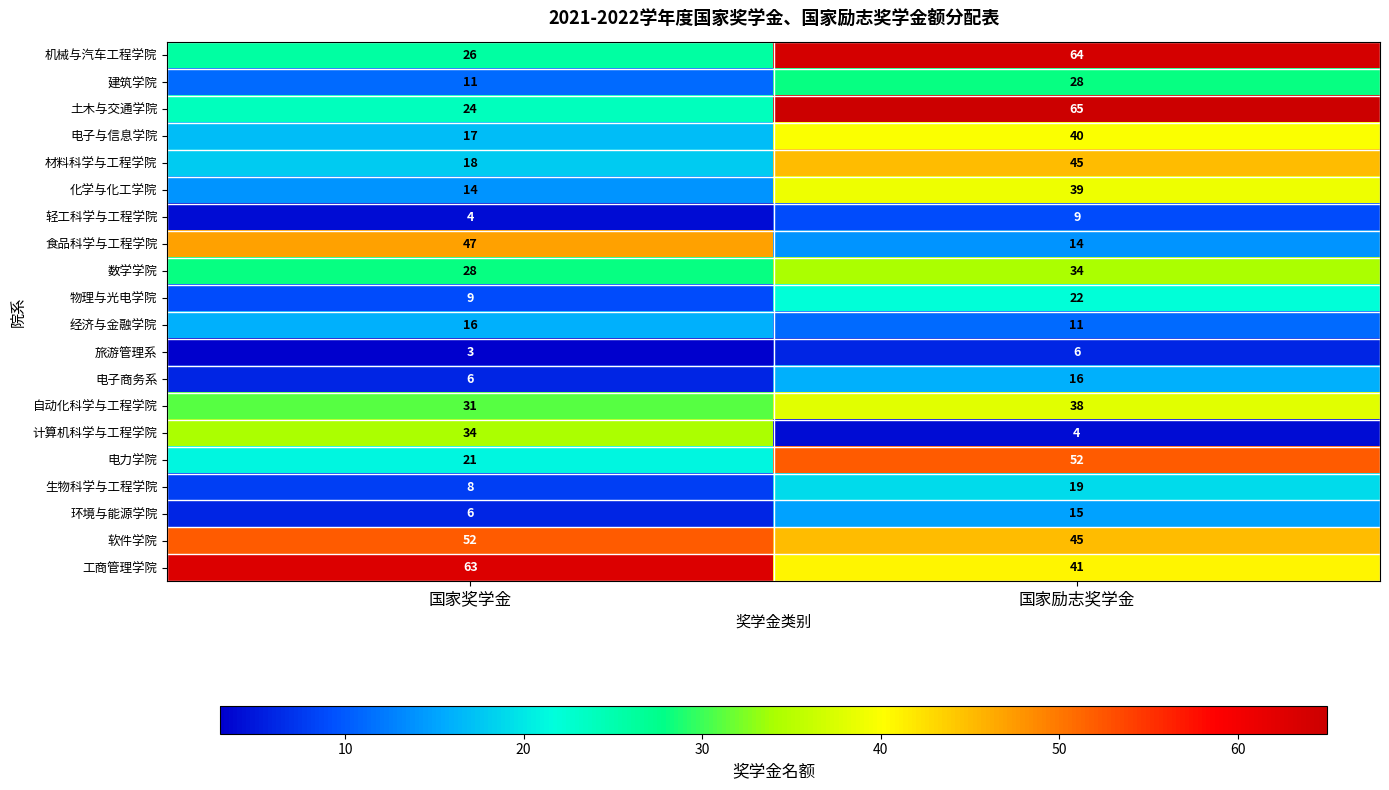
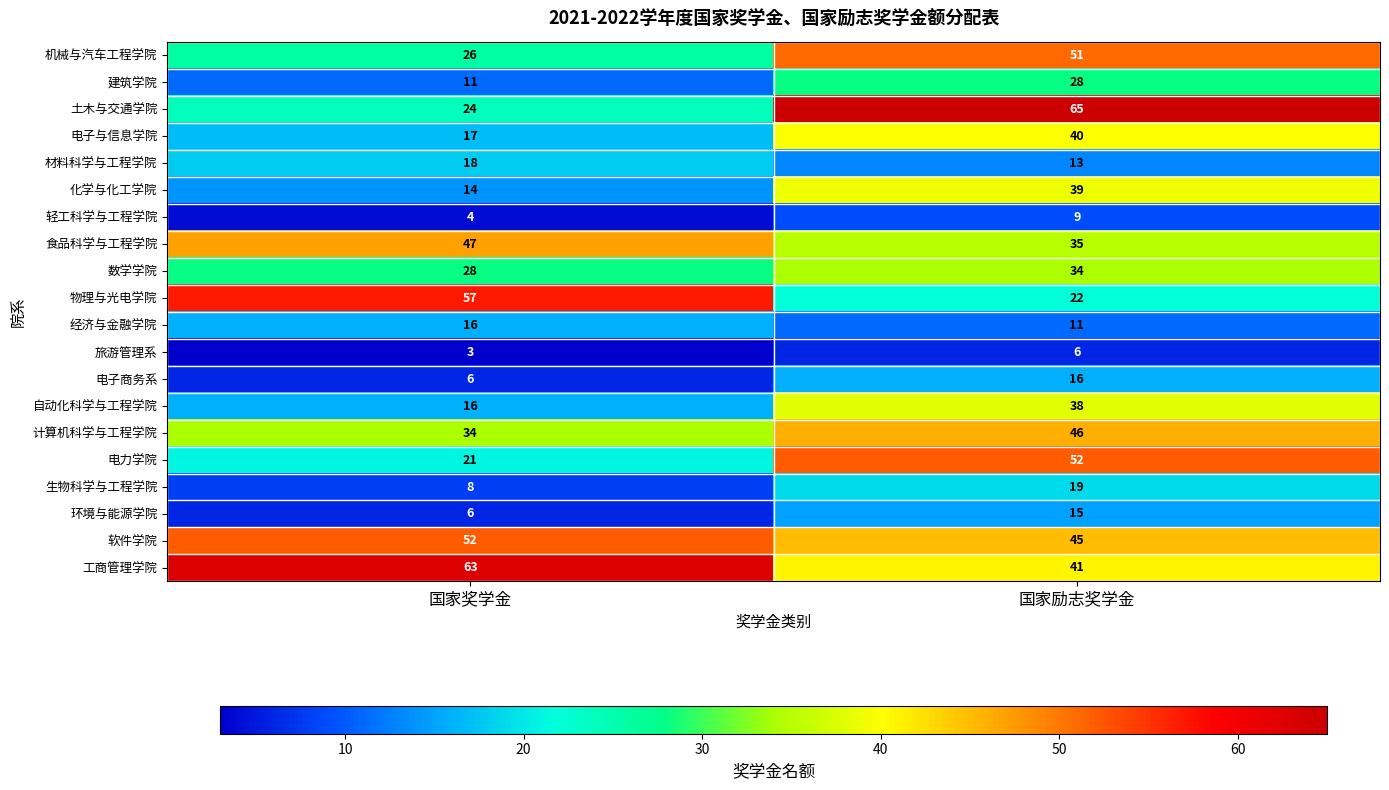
机械与汽车工程学院, 国家励志奖学金: 64 -> 51
材料科学与工程学院, 国家励志奖学金: 45 -> 13
食品科学与工程学院, 国家励志奖学金: 14 -> 35
物理与光电学院, 国家奖学金: 9 -> 57
自动化科学与工程学院, 国家奖学金: 31 -> 16
计算机科学与工程学院, 国家励志奖学金: 4 -> 46
